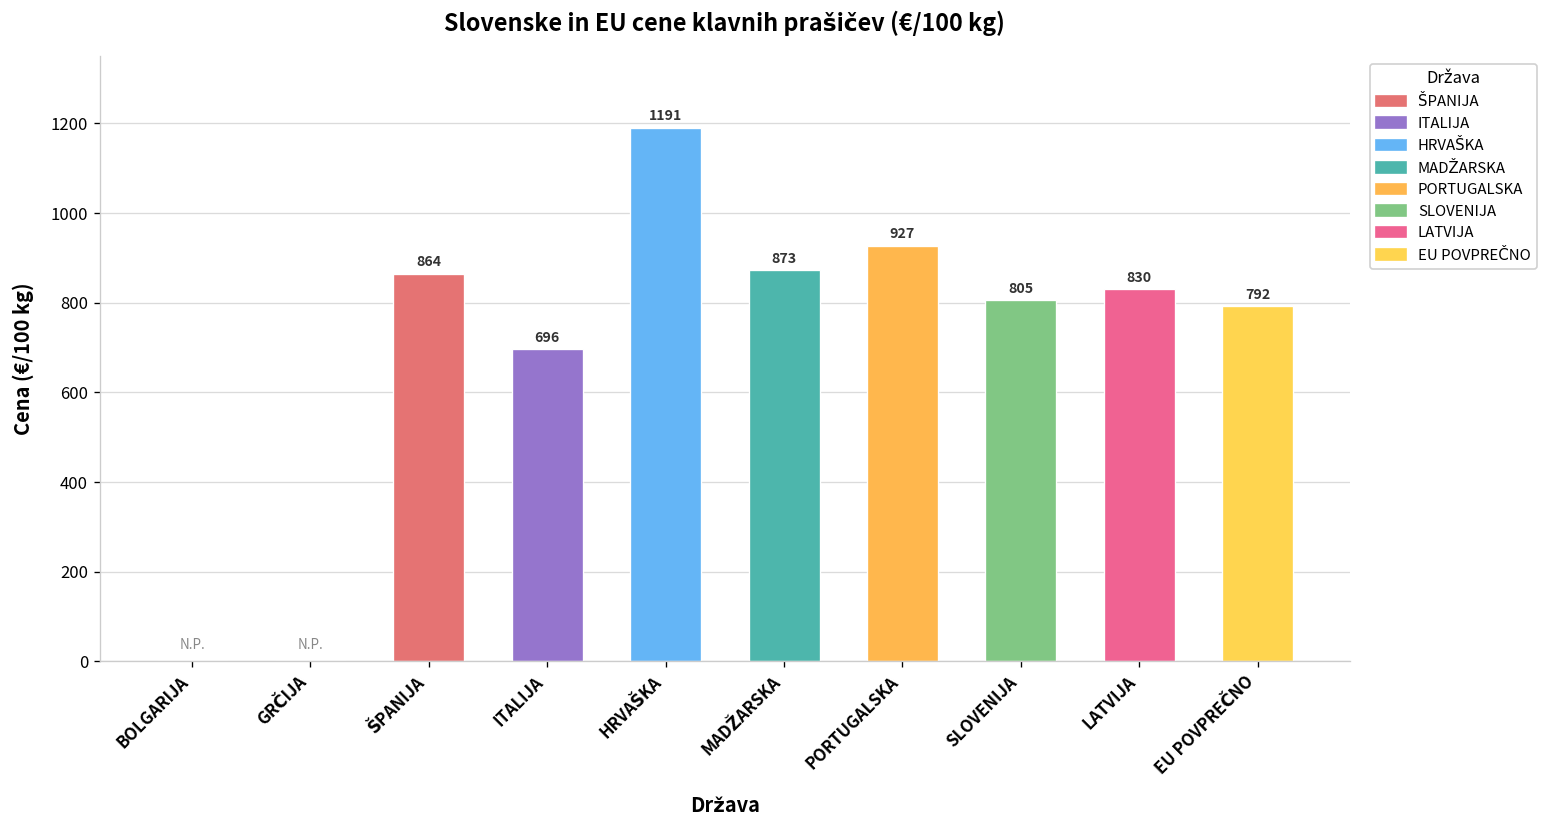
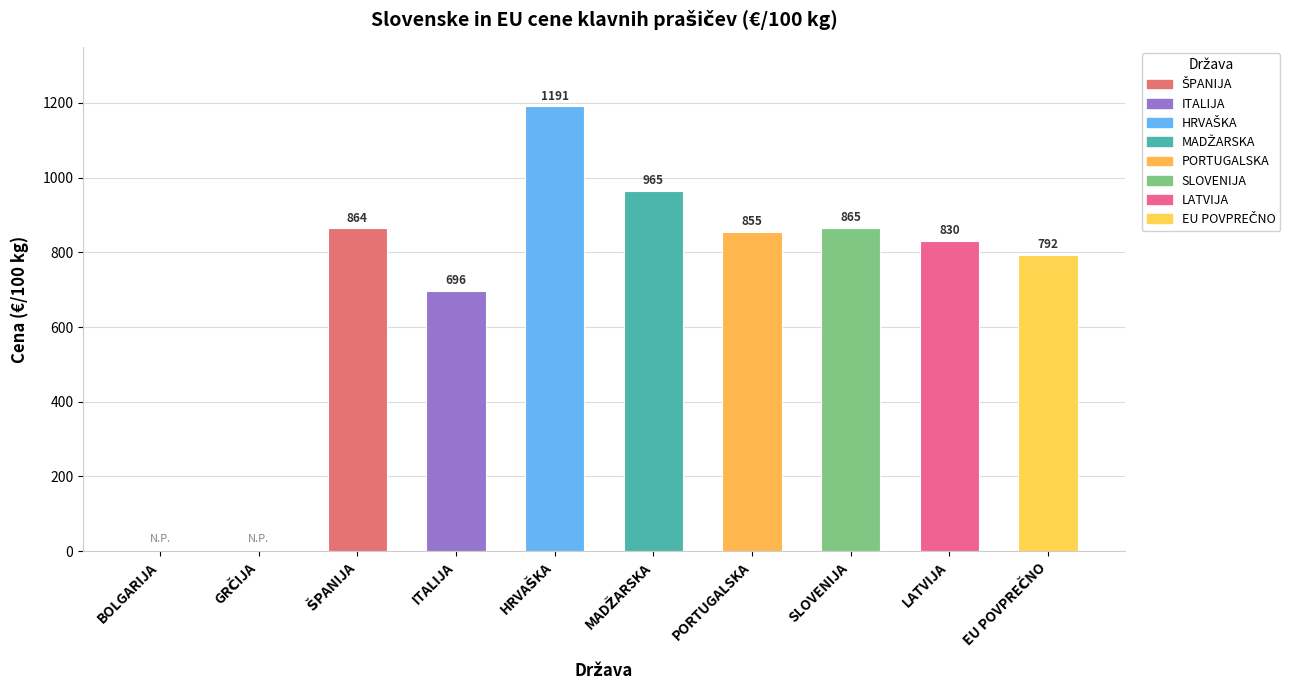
MADŽARSKA: 873 -> 965
PORTUGALSKA: 927 -> 855
SLOVENIJA: 805 -> 865
